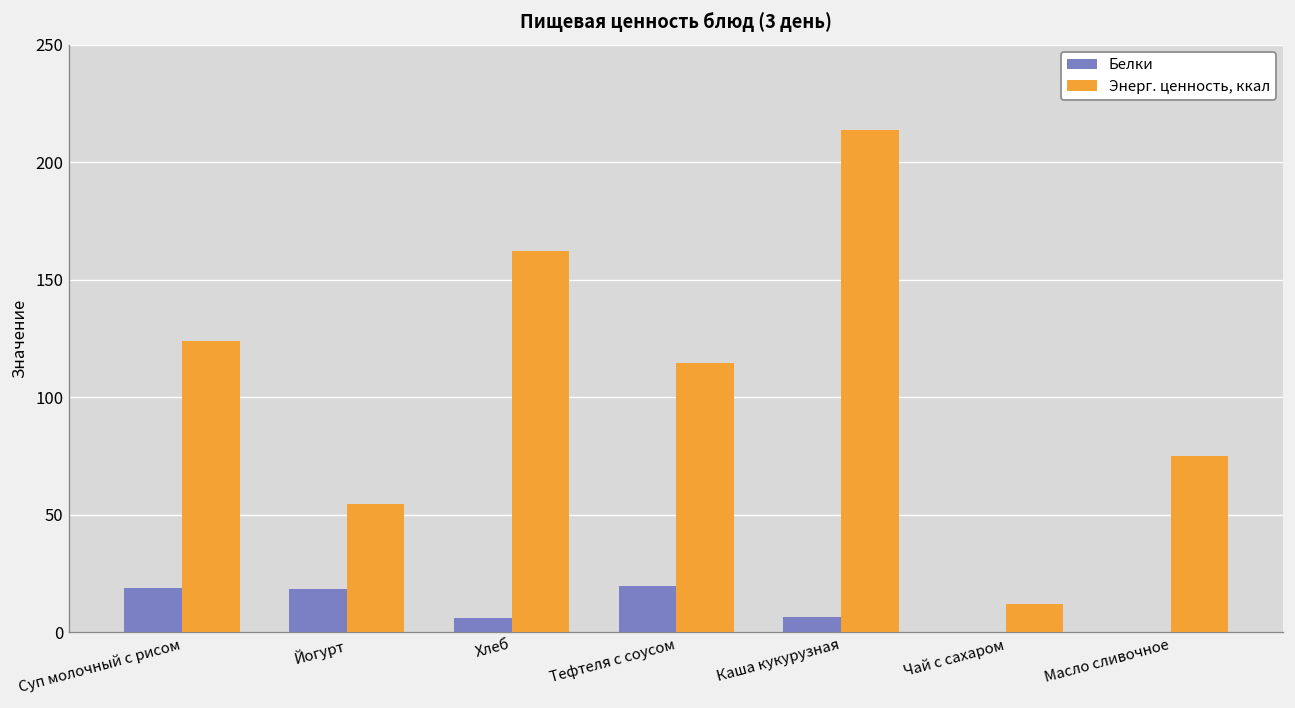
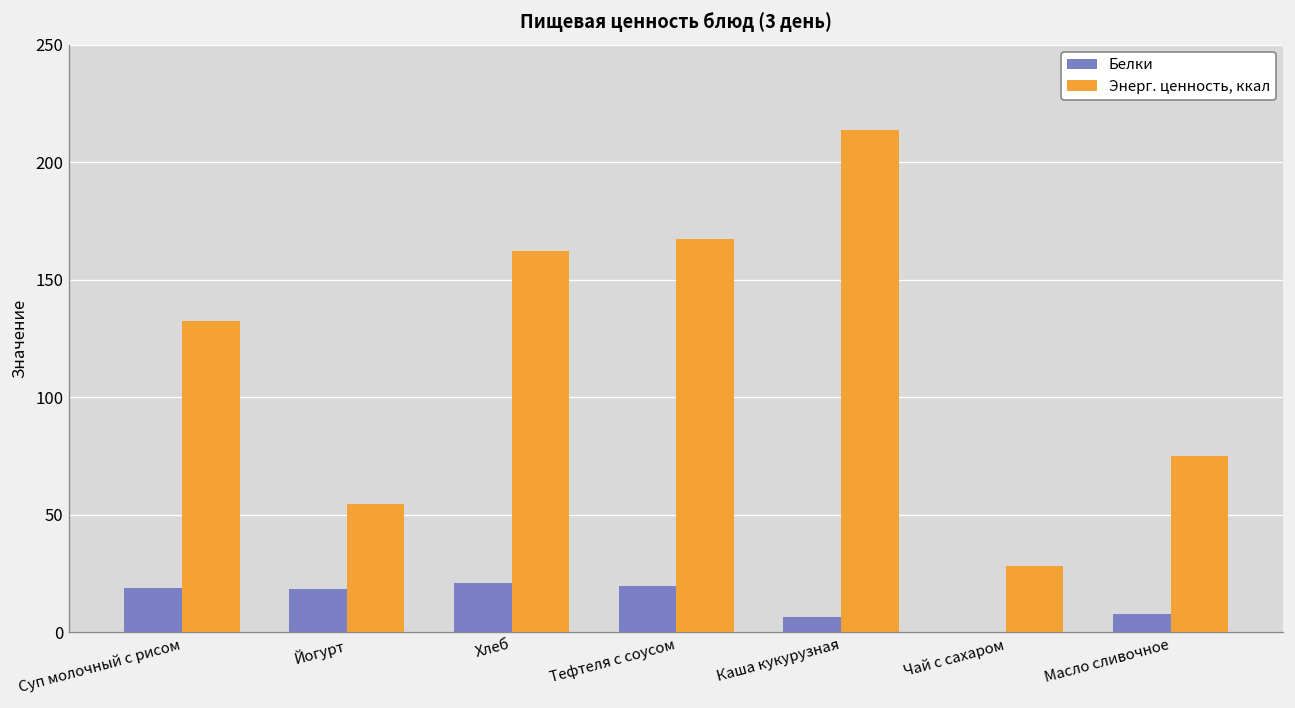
Энерг. ценность, ккал, Суп молочный с рисом: 124 -> 132
Белки, Хлеб: 6 -> 21
Энерг. ценность, ккал, Тефтеля с соусом: 114 -> 167
Энерг. ценность, ккал, Чай с сахаром: 12 -> 28
Белки, Масло сливочное: 0 -> 8
